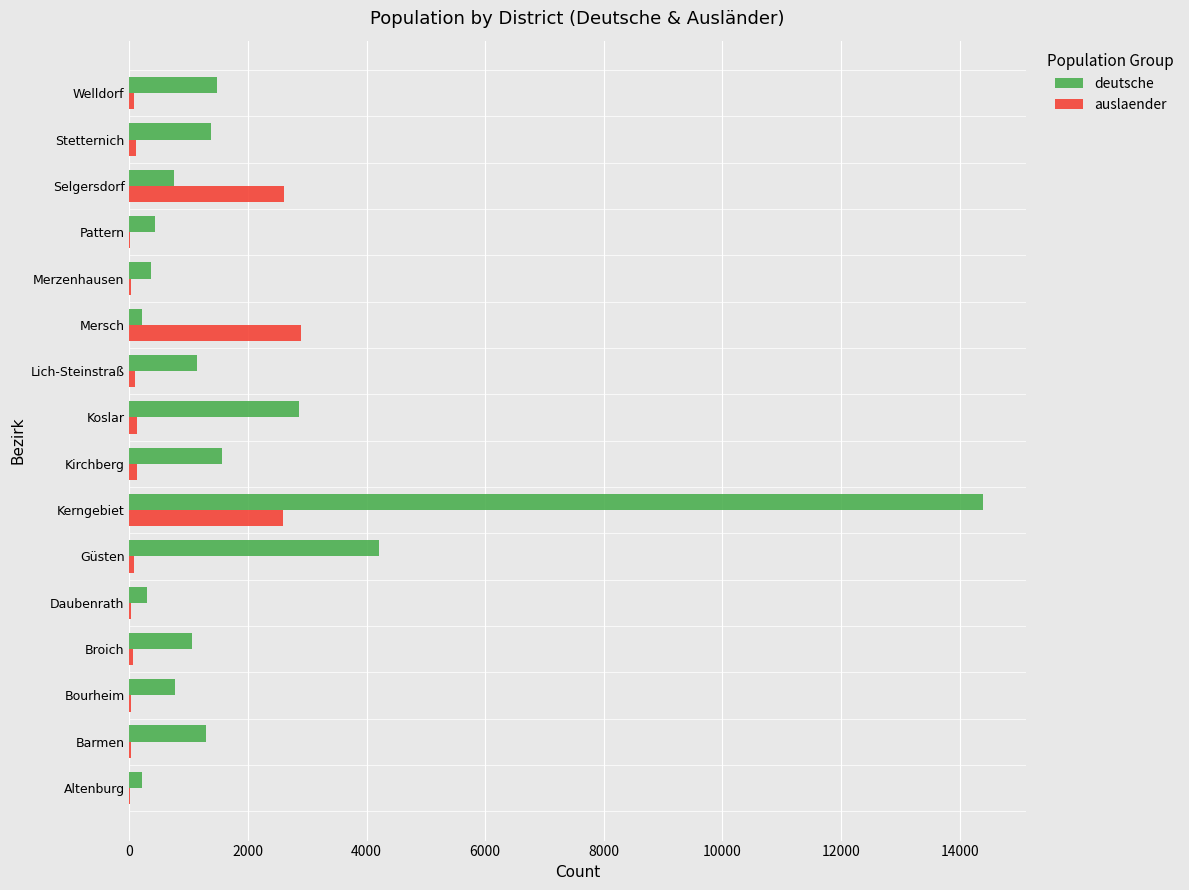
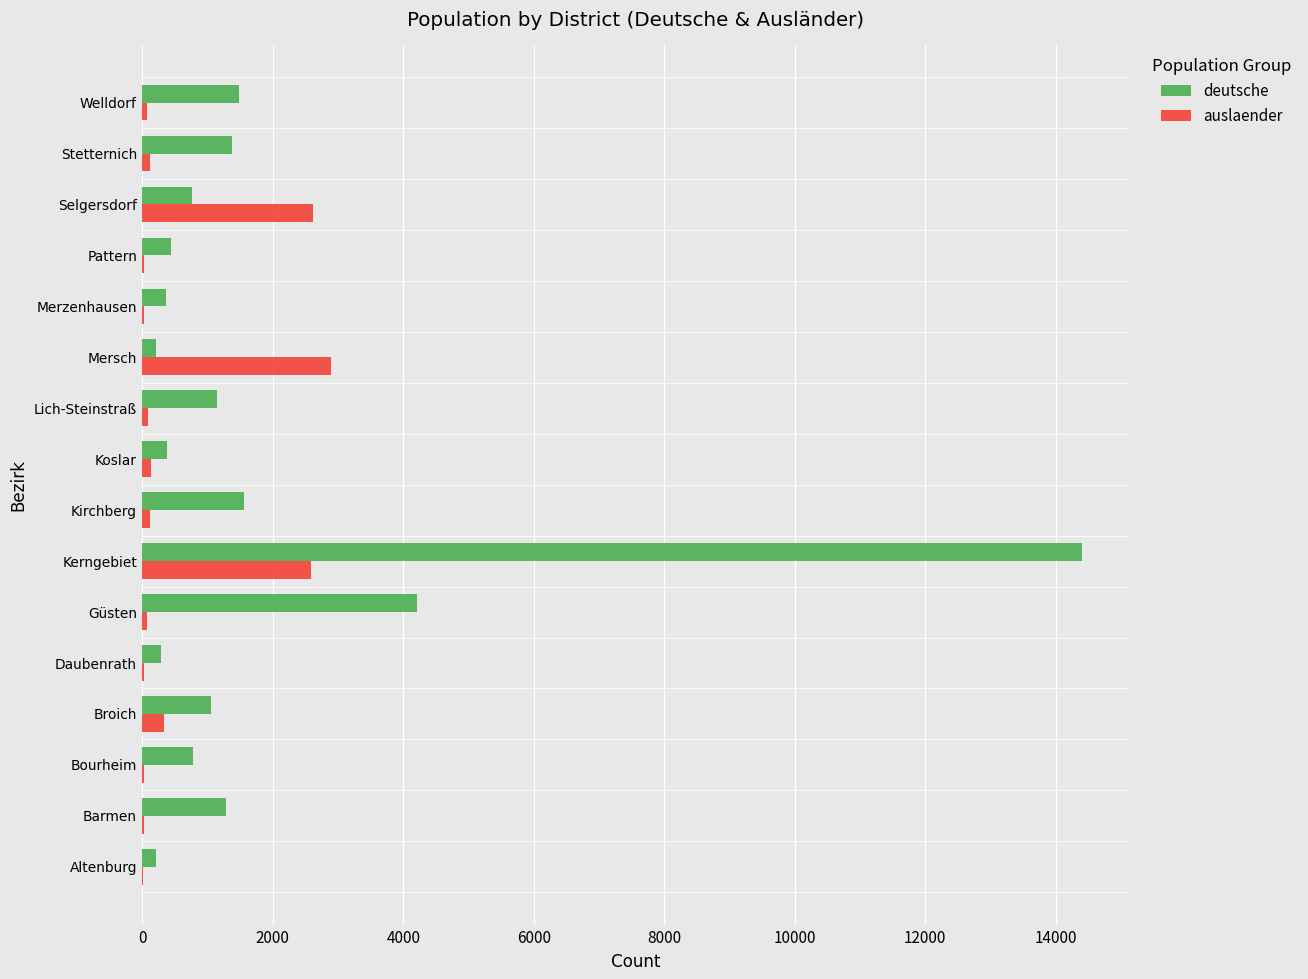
deutsche, Koslar: 2900 -> 400
auslaender, Broich: 100 -> 300
